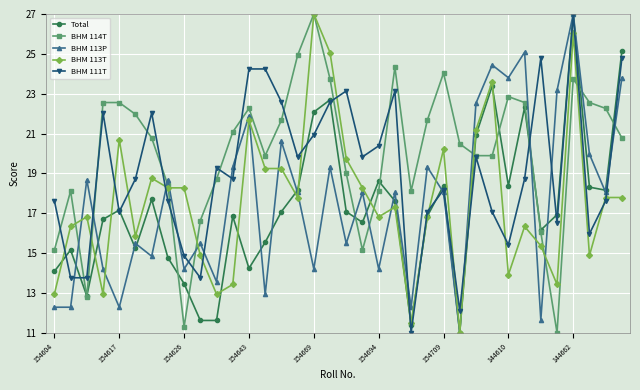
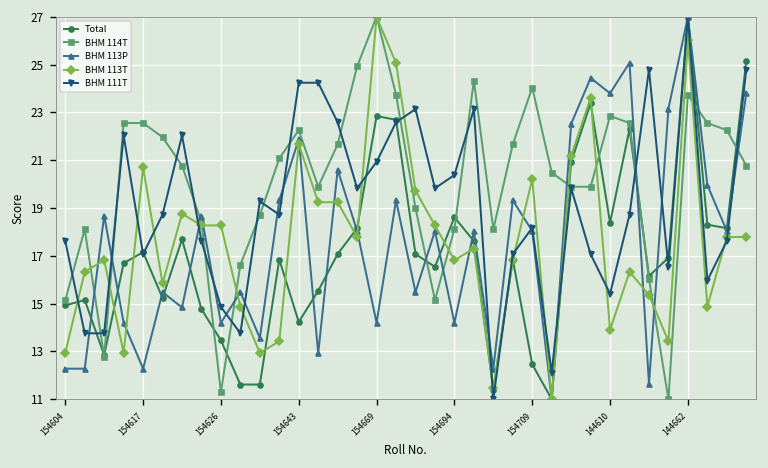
Total, 154604: 14.1 -> 14.9
Total, 154669: 22.1 -> 22.8
Total, 154709: 18.4 -> 12.5
